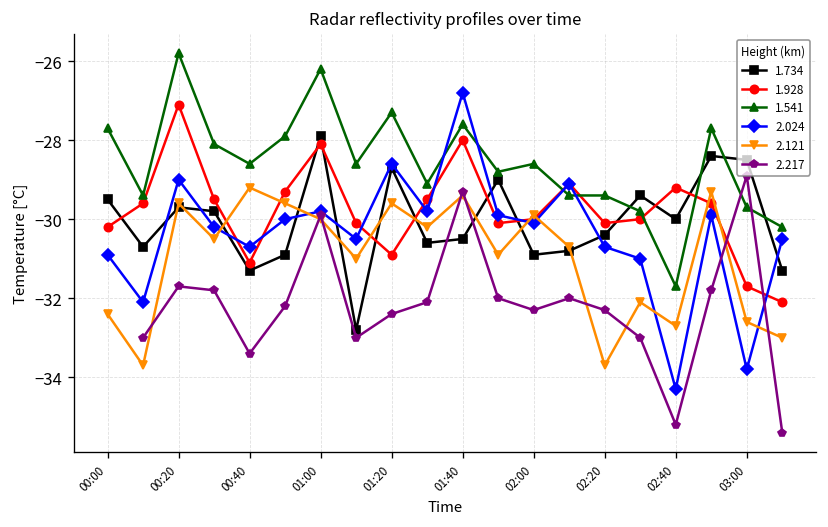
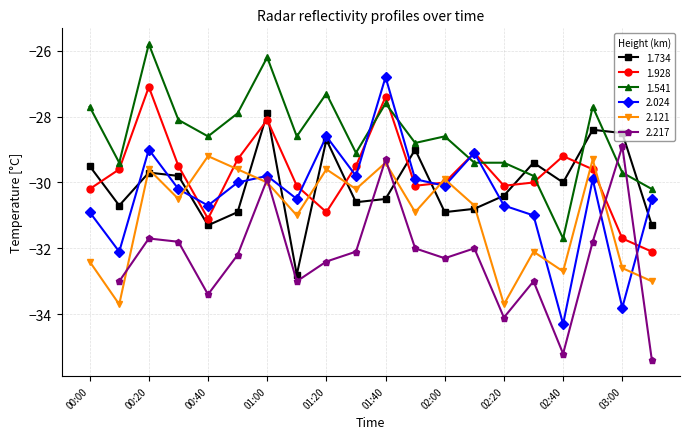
1.928, 01:40: -28.0 -> -27.4
2.217, 02:20: -32.3 -> -34.1
